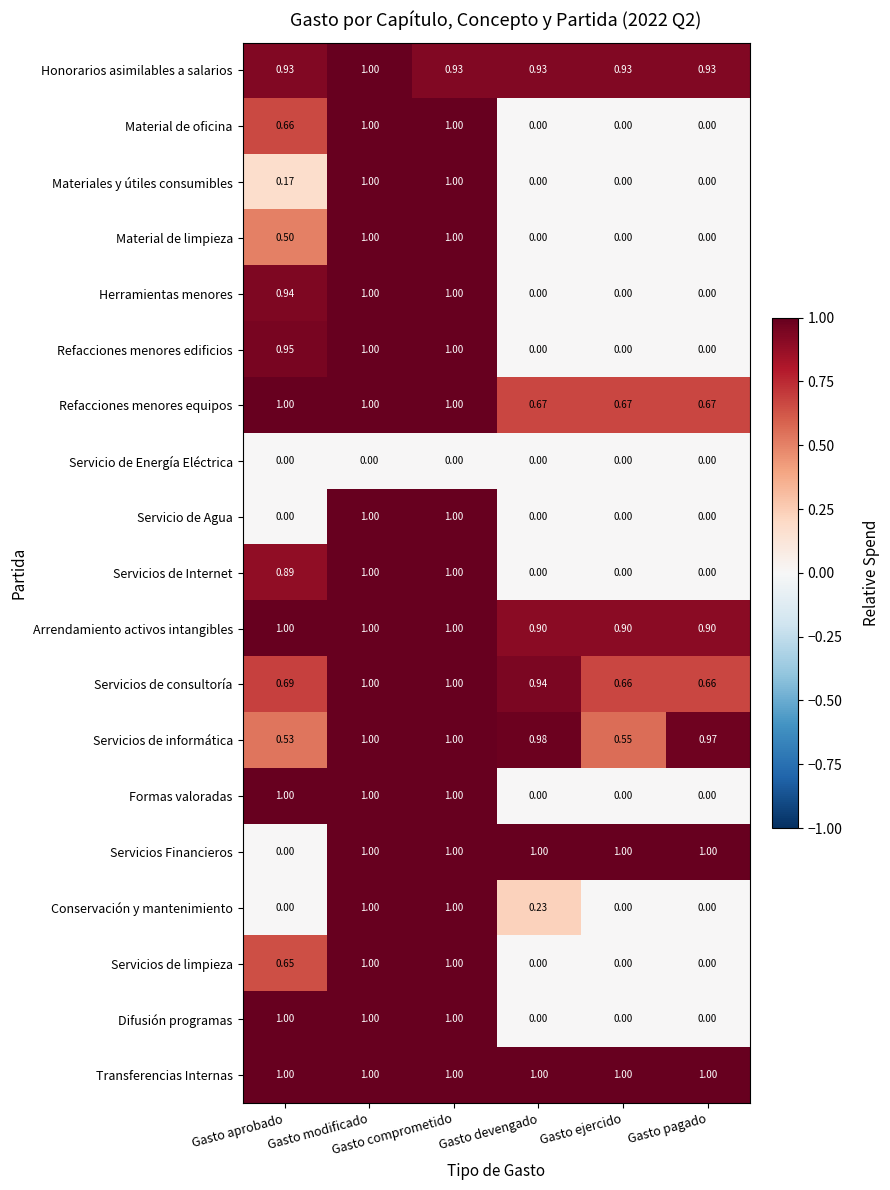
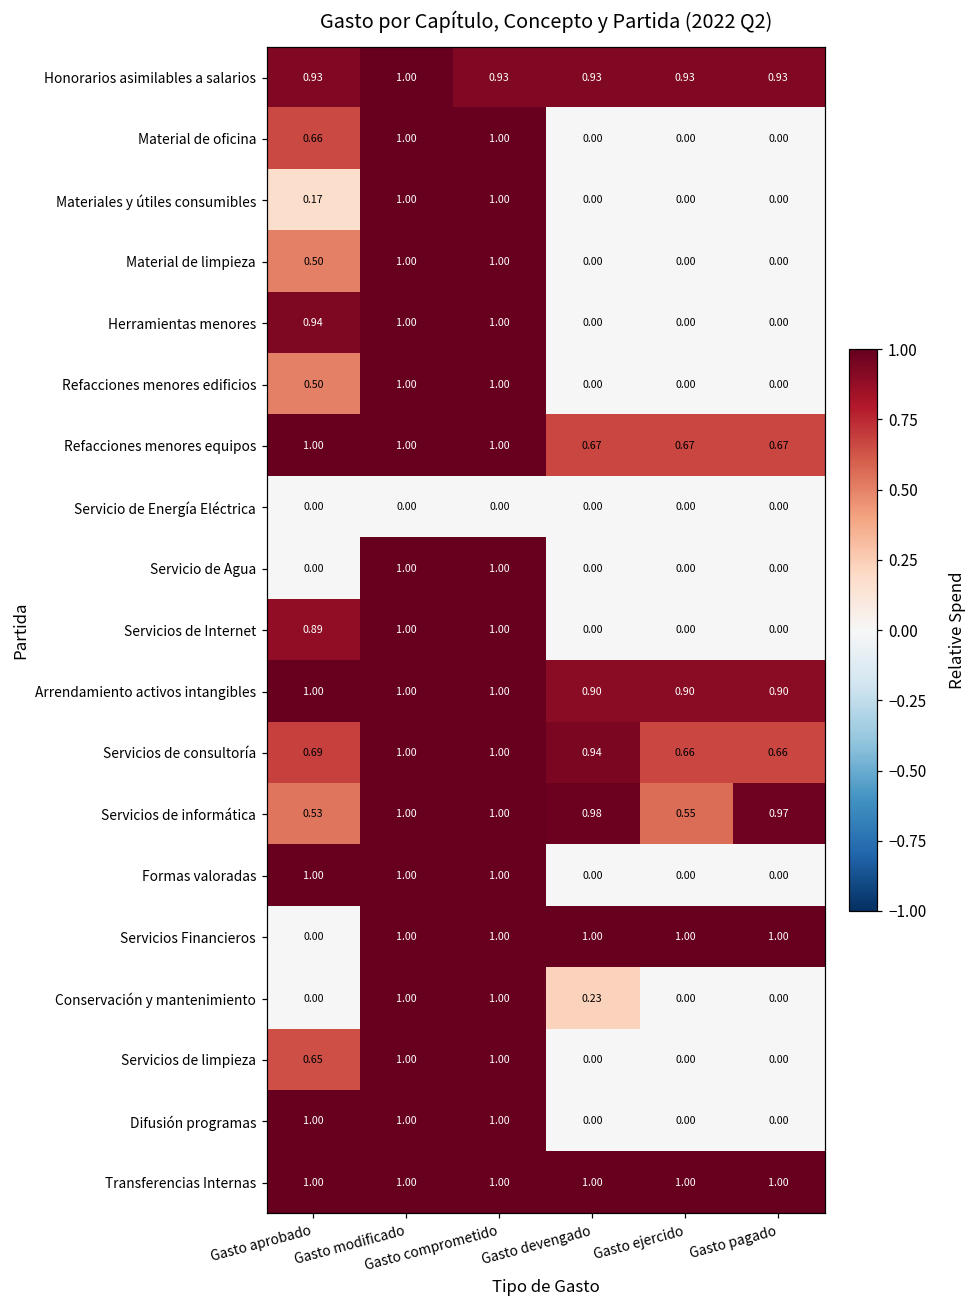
Refacciones menores edificios, Gasto aprobado: 0.95 -> 0.50
